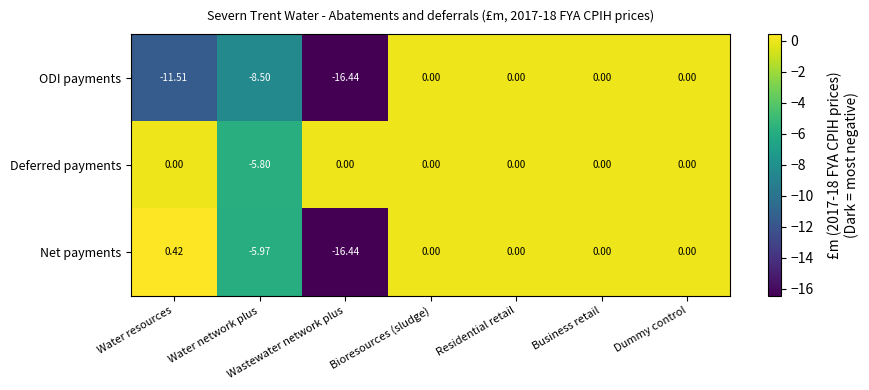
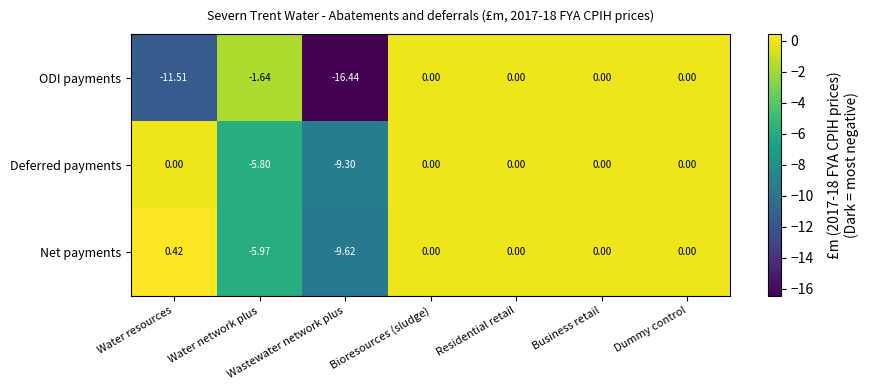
ODI payments, Water network plus: -8.50 -> -1.64
Deferred payments, Wastewater network plus: 0.00 -> -9.30
Net payments, Wastewater network plus: -16.44 -> -9.62
